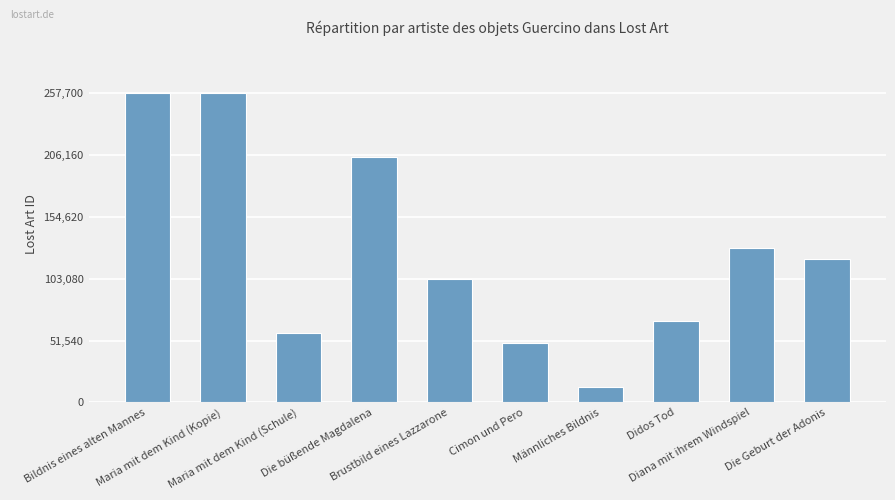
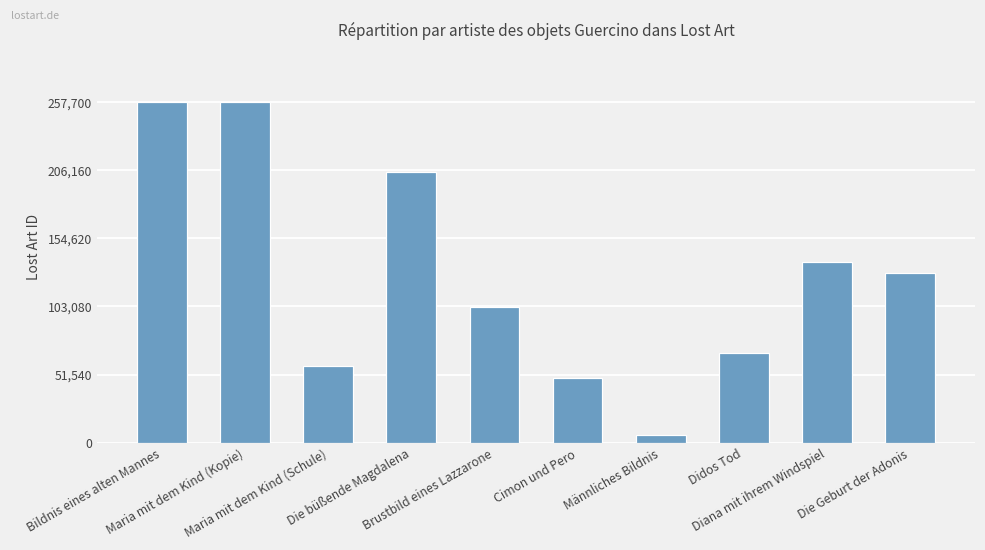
Männliches Bildnis: 13,000 -> 6,000
Diana mit ihrem Windspiel: 129,000 -> 137,000
Die Geburt der Adonis: 120,000 -> 129,000
